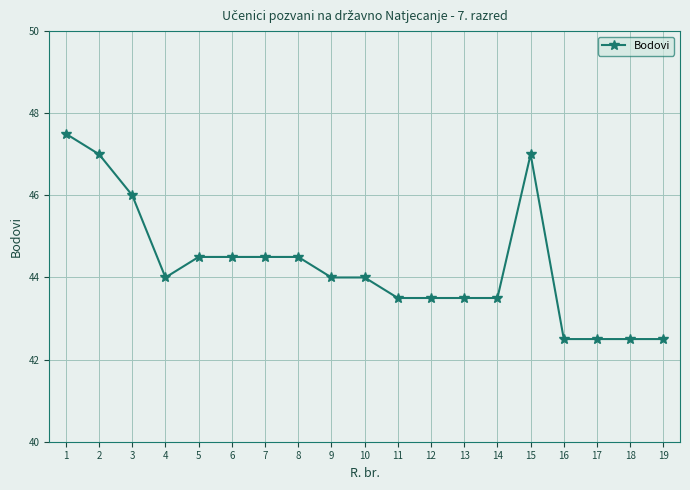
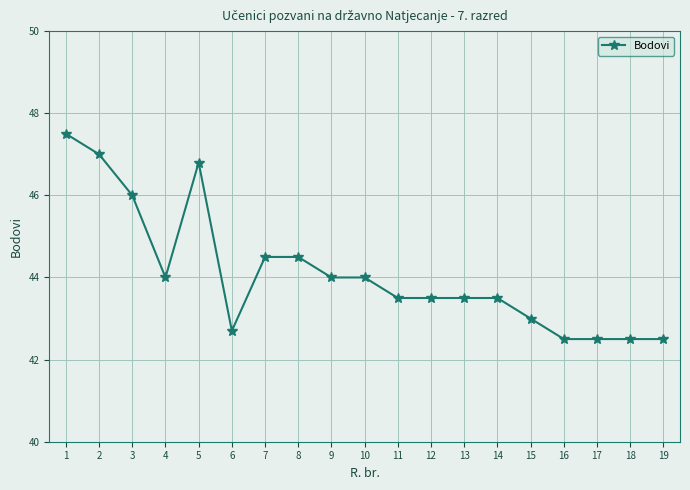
5: 44.5 -> 46.8
6: 44.5 -> 42.7
15: 47 -> 43
